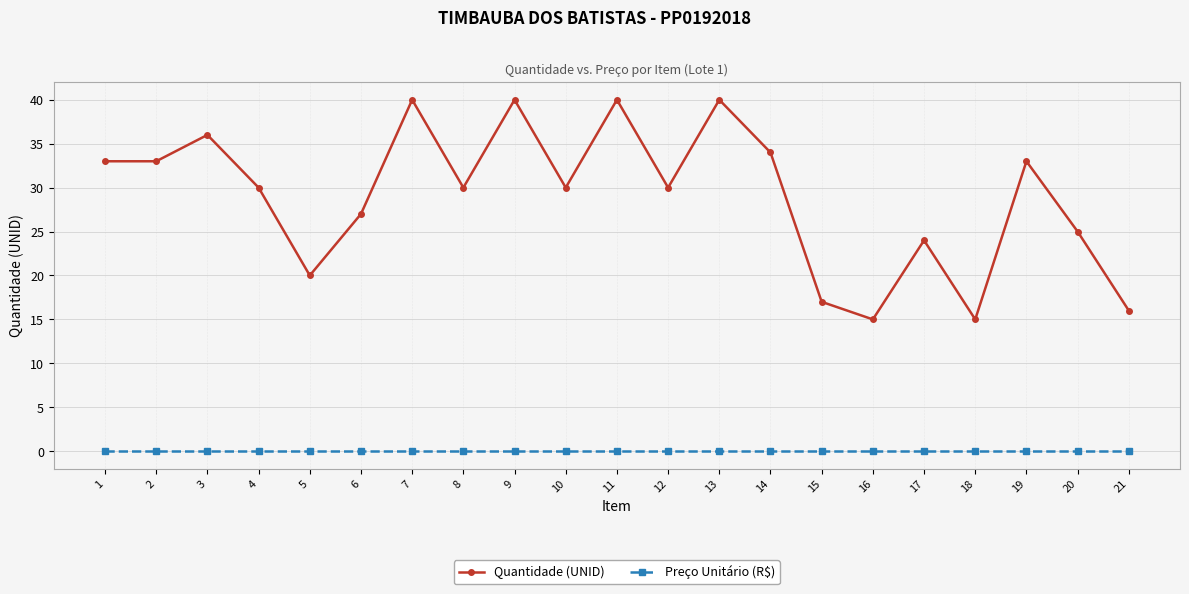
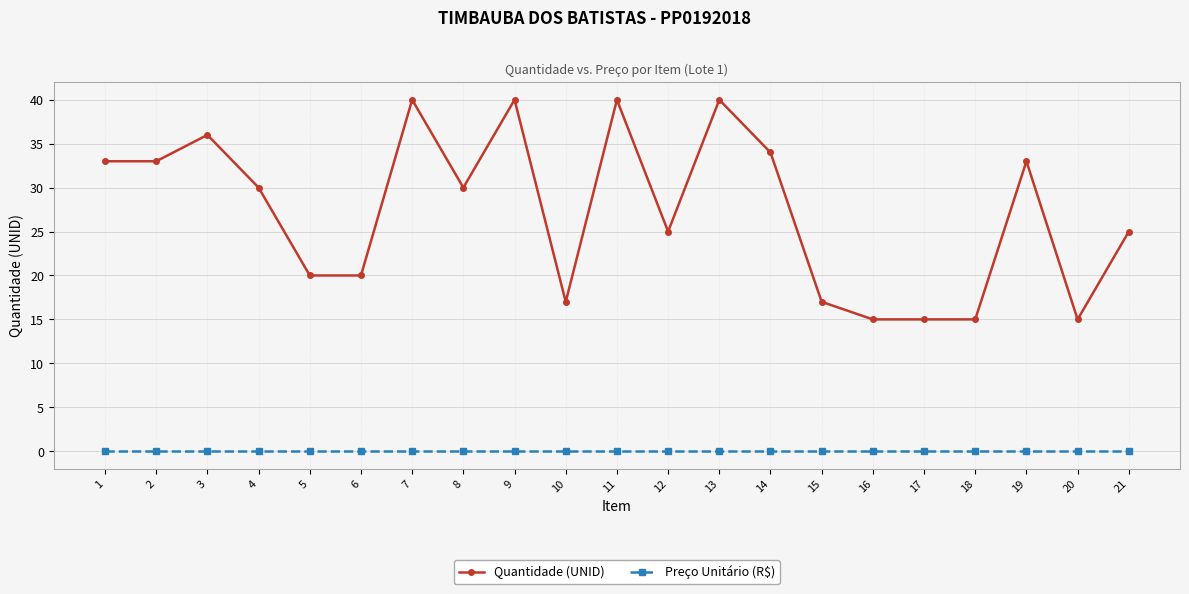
Quantidade (UNID), 6: 27 -> 20
Quantidade (UNID), 10: 30 -> 17
Quantidade (UNID), 12: 30 -> 25
Quantidade (UNID), 17: 24 -> 15
Quantidade (UNID), 20: 25 -> 15
Quantidade (UNID), 21: 16 -> 25
